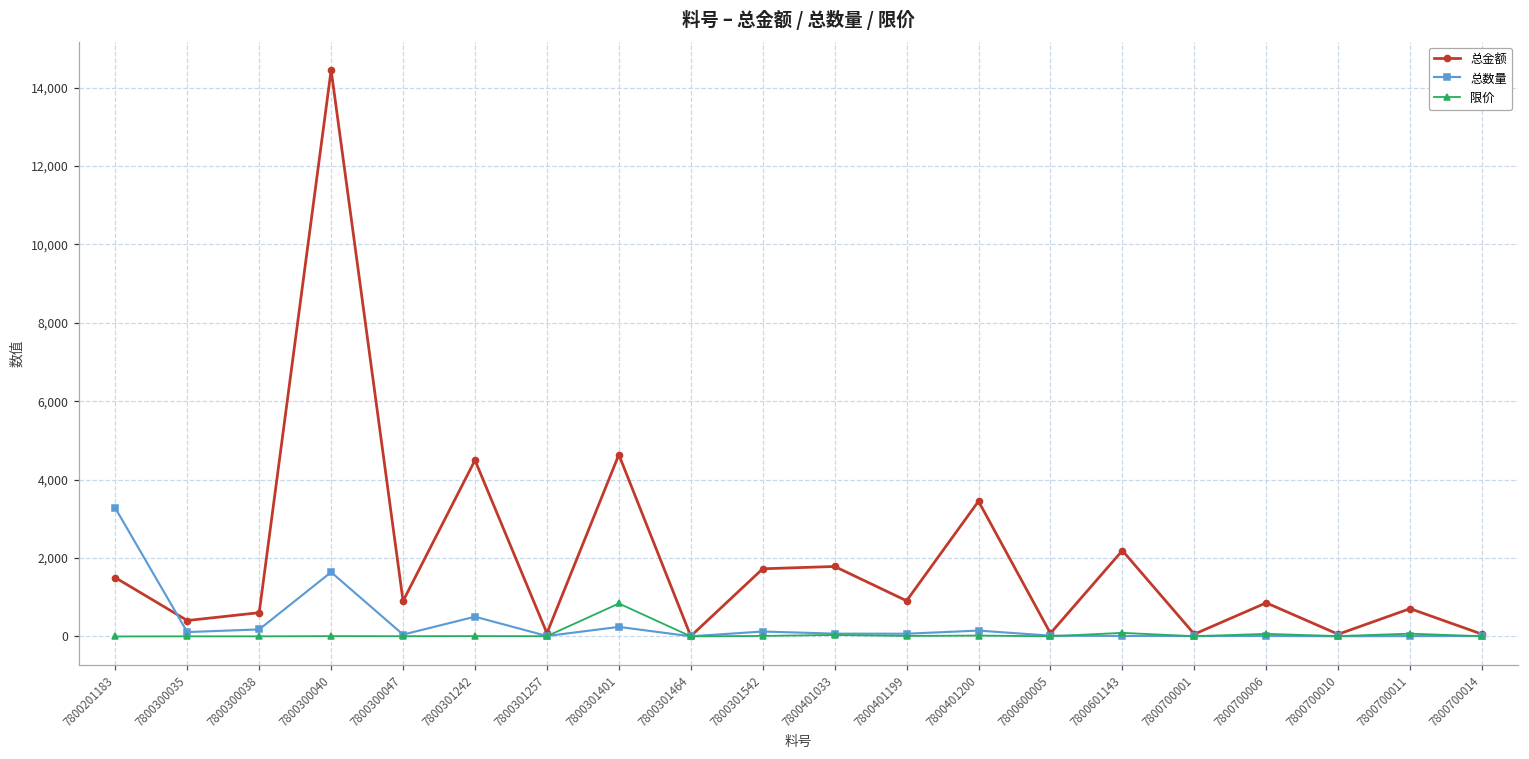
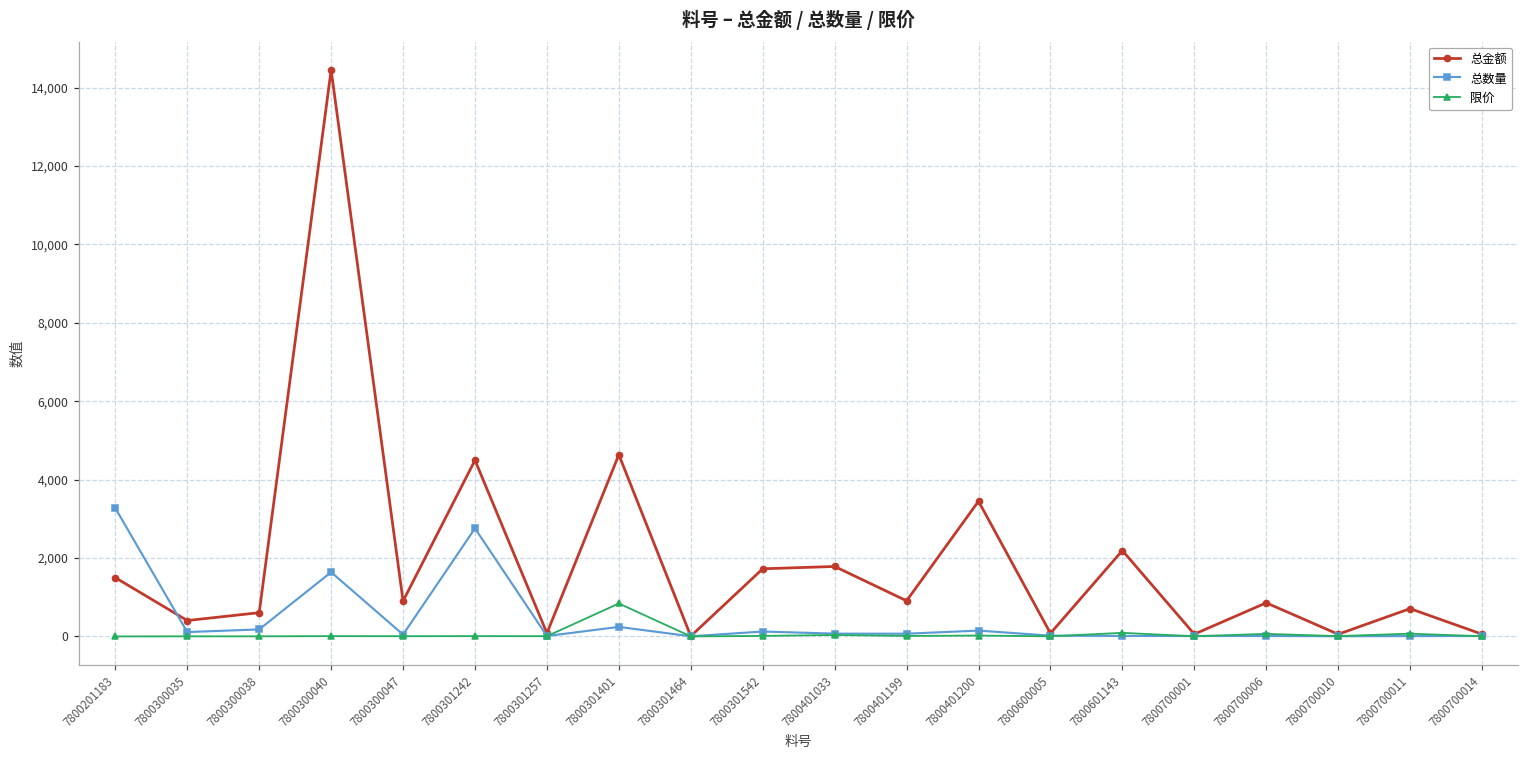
总数量, 7800301242: 500 -> 2,800
